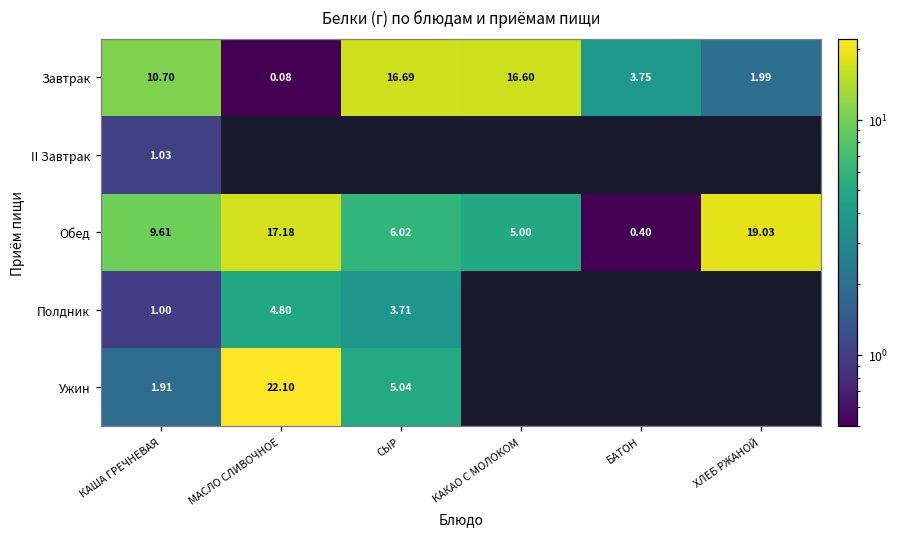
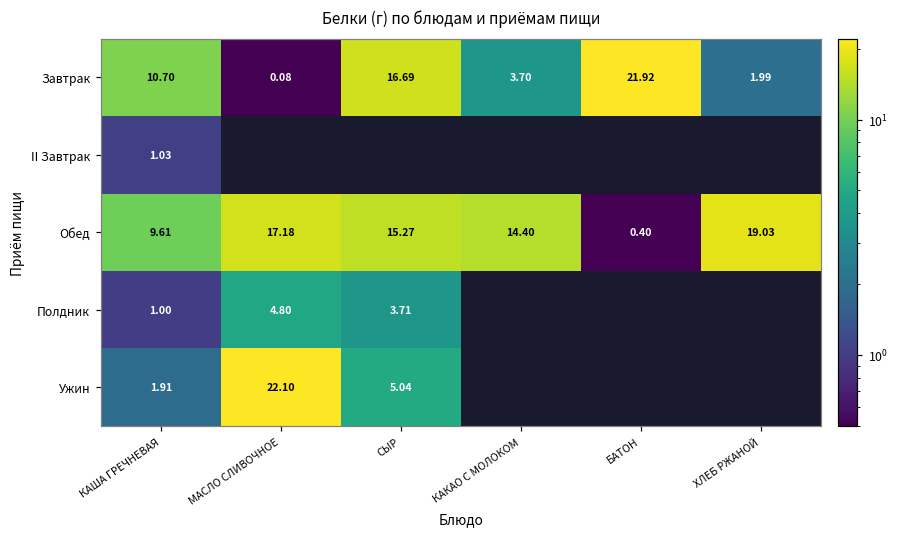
Завтрак, КАКАО С МОЛОКОМ: 16.60 -> 3.70
Завтрак, БАТОН: 3.75 -> 21.92
Обед, СЫР: 6.02 -> 15.27
Обед, КАКАО С МОЛОКОМ: 5.00 -> 14.40
